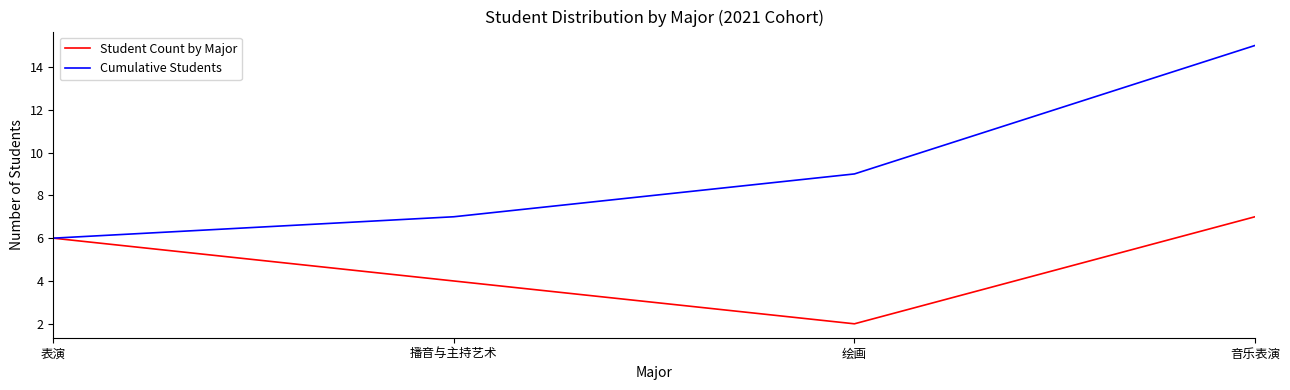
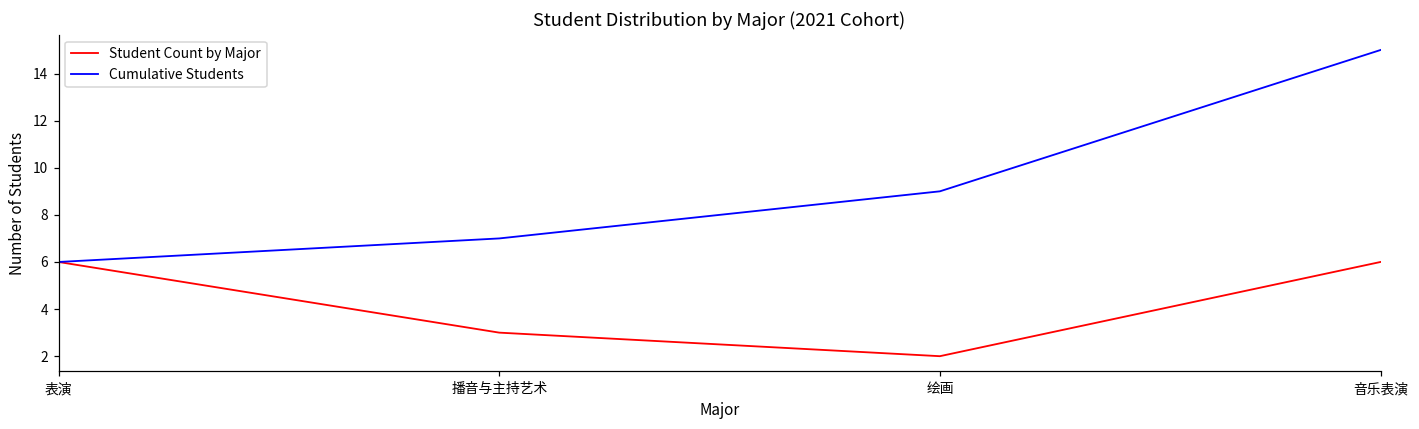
Student Count by Major, 播音与主持艺术: 4 -> 3
Student Count by Major, 音乐表演: 7 -> 6
